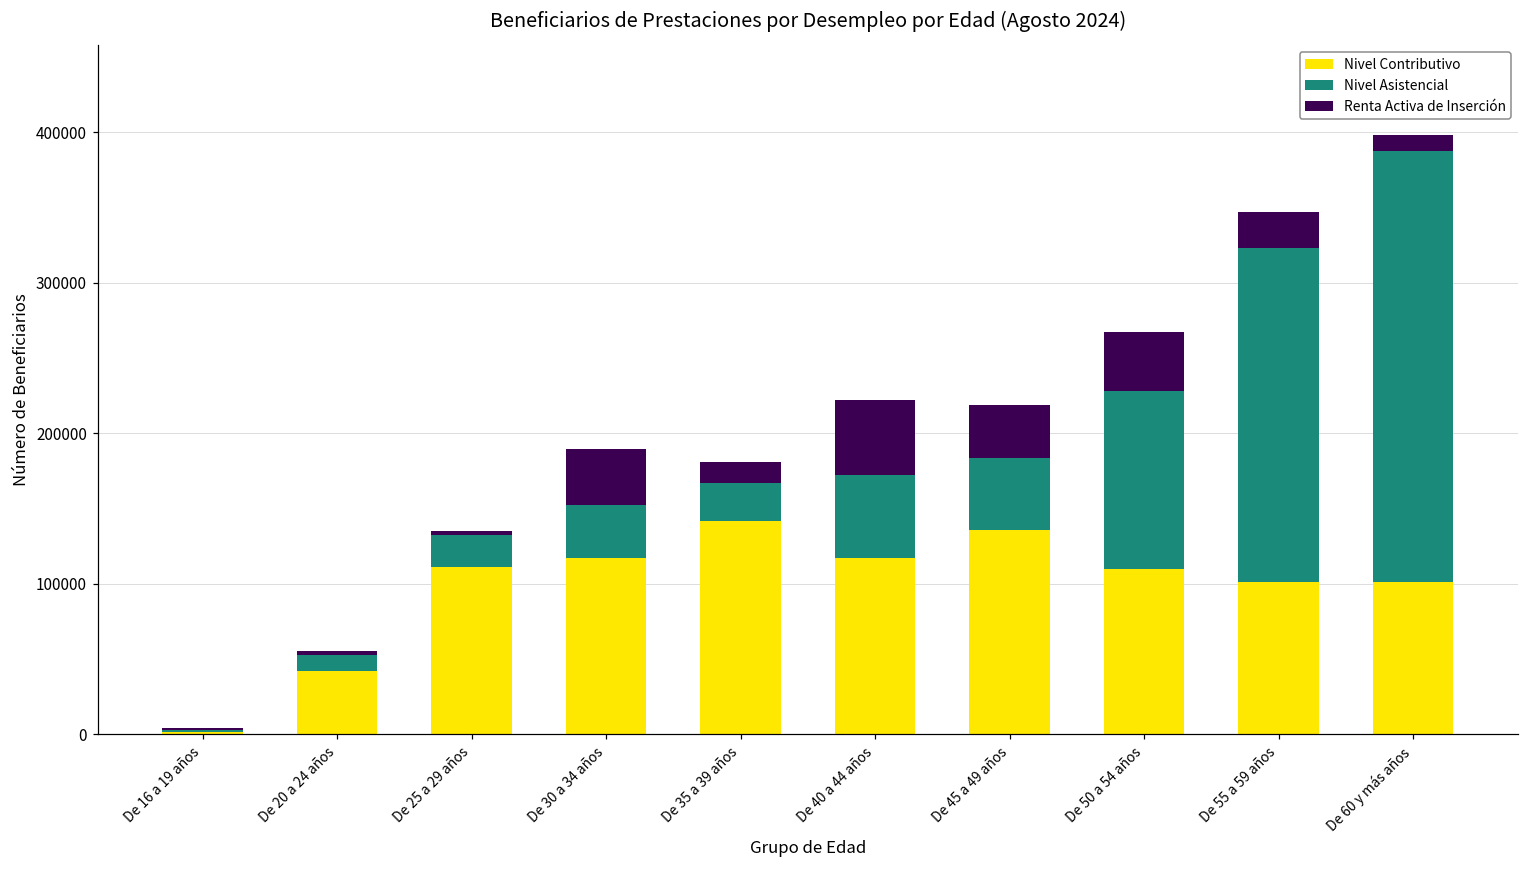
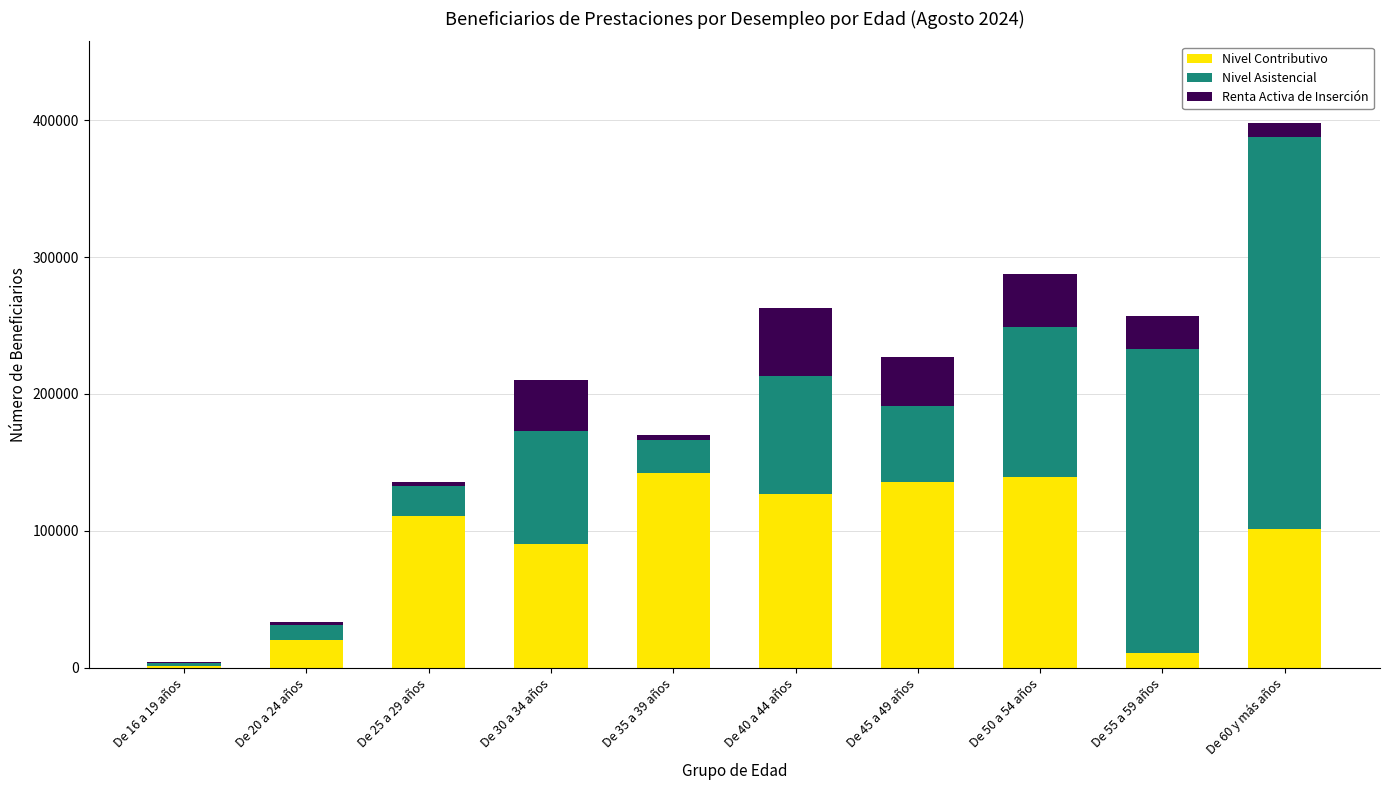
Nivel Contributivo, De 20 a 24 años: 42000 -> 20000
Nivel Contributivo, De 30 a 34 años: 117000 -> 90000
Nivel Asistencial, De 30 a 34 años: 35000 -> 82000
Renta Activa de Inserción, De 35 a 39 años: 14000 -> 3000
Nivel Contributivo, De 40 a 44 años: 117000 -> 127000
Nivel Asistencial, De 40 a 44 años: 55000 -> 86000
Nivel Asistencial, De 45 a 49 años: 48000 -> 56000
Nivel Contributivo, De 50 a 54 años: 110000 -> 140000
Nivel Asistencial, De 50 a 54 años: 119000 -> 109000
Nivel Contributivo, De 55 a 59 años: 101000 -> 11000
